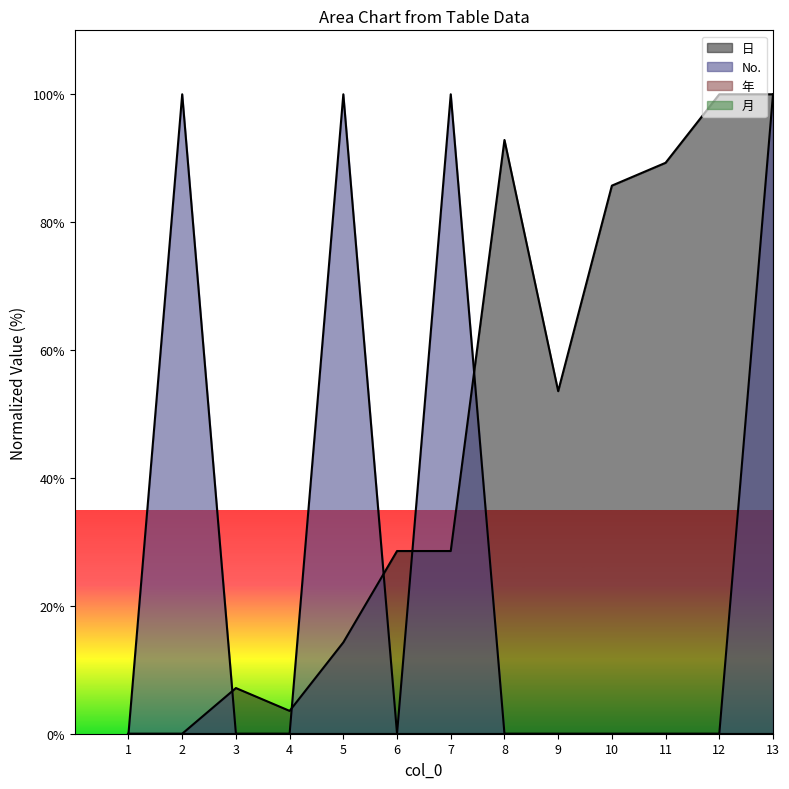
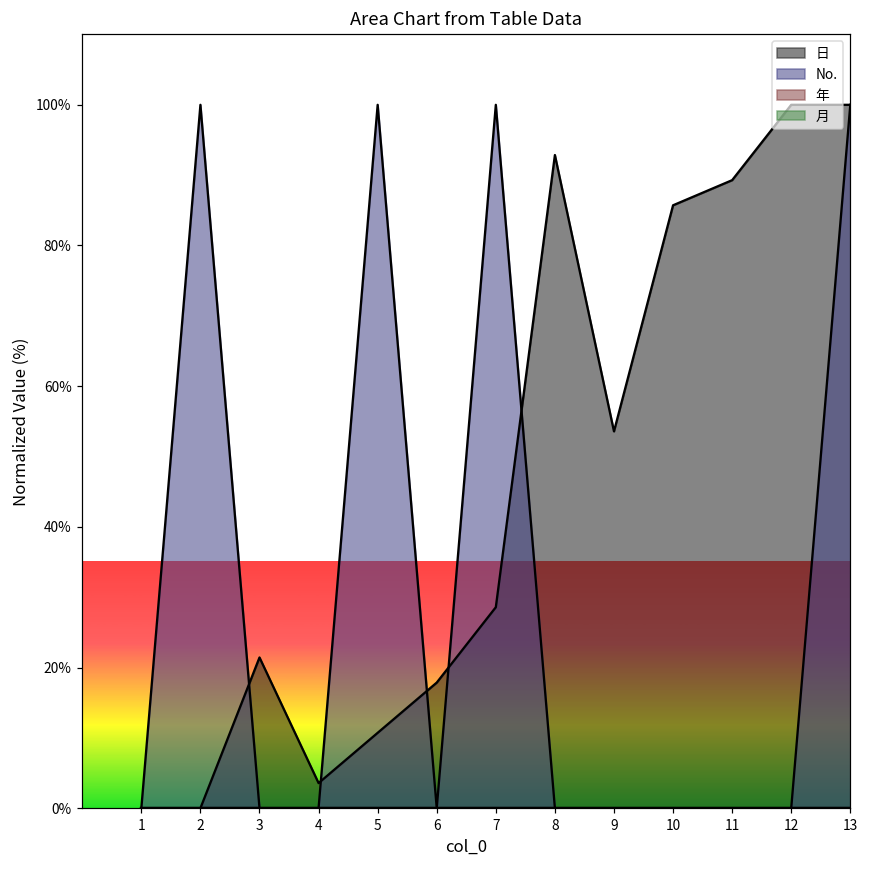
日, 3: 7% -> 21%
日, 5: 14% -> 11%
日, 6: 29% -> 18%
